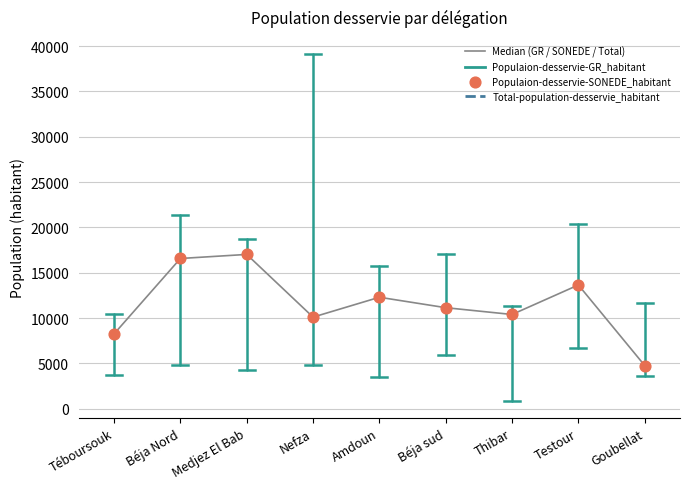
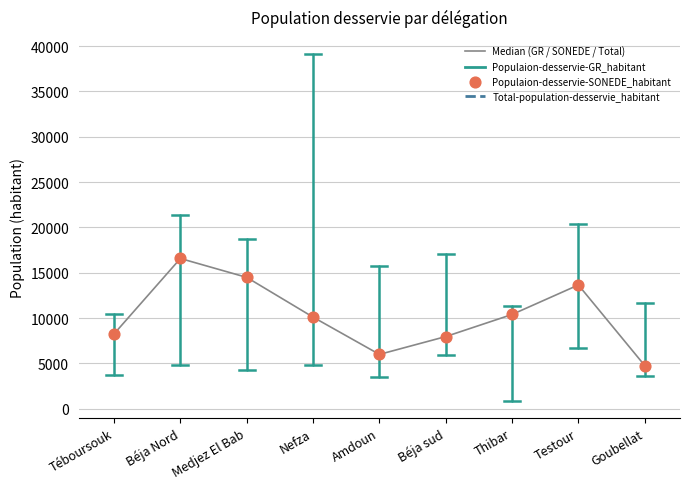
Median (GR / SONEDE / Total), Medjez El Bab: 17000 -> 14000
Median (GR / SONEDE / Total), Amdoun: 12000 -> 6000
Median (GR / SONEDE / Total), Béja sud: 11000 -> 8000
